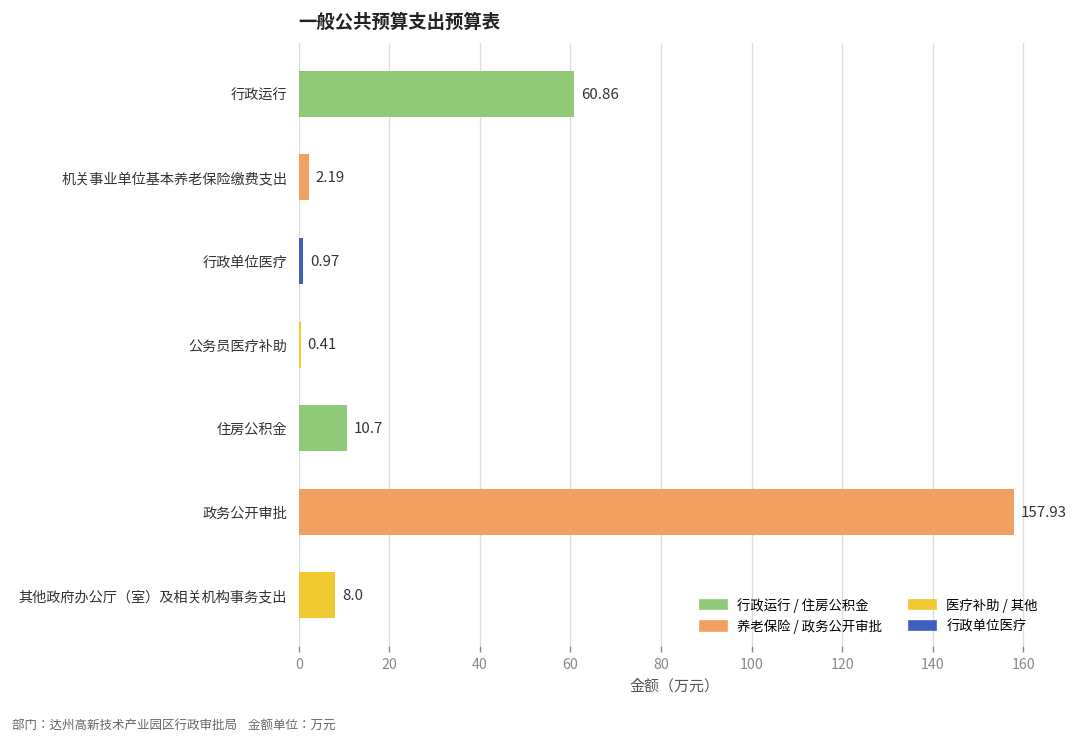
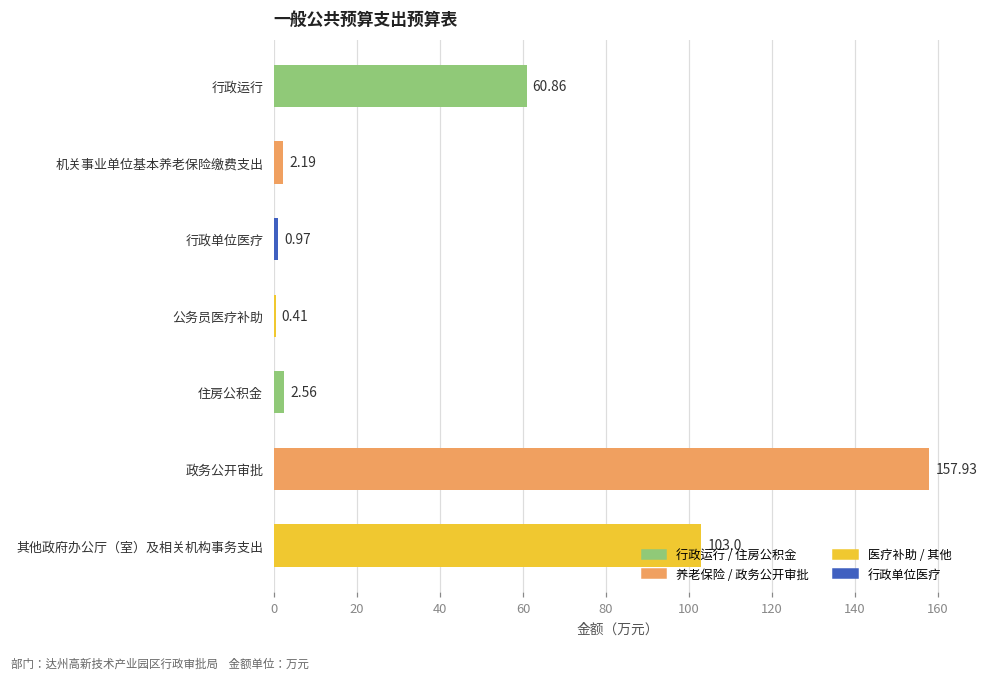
住房公积金: 10.7 -> 2.56
其他政府办公厅（室）及相关机构事务支出: 8.0 -> 103.0
